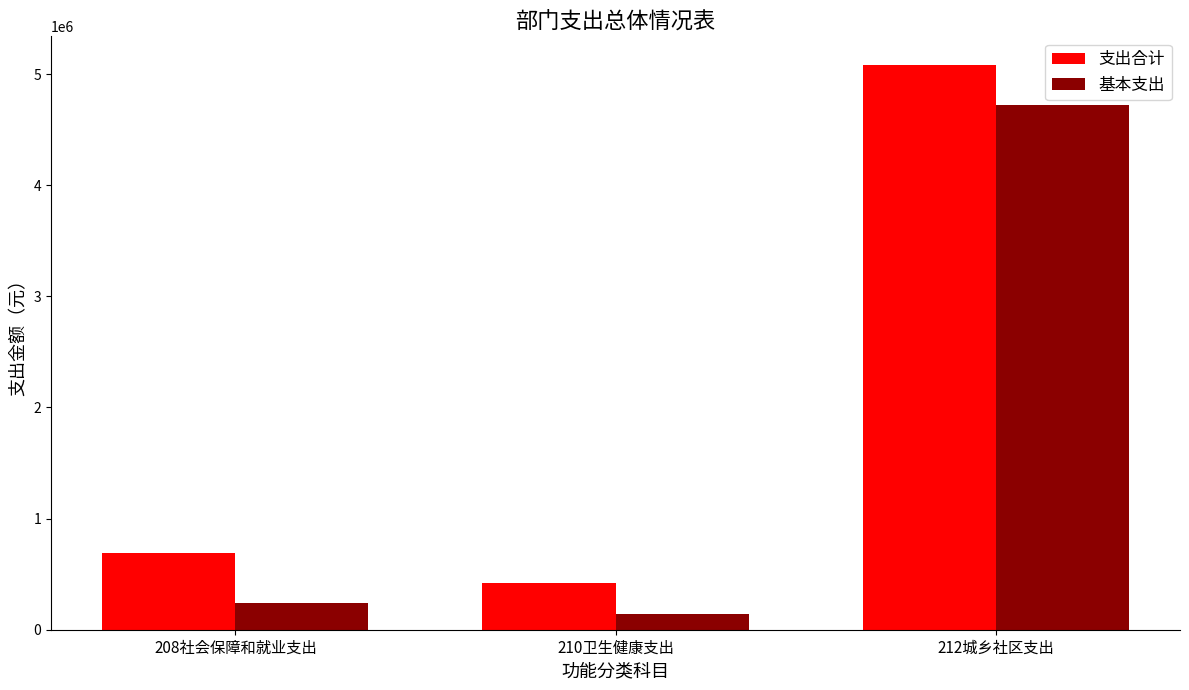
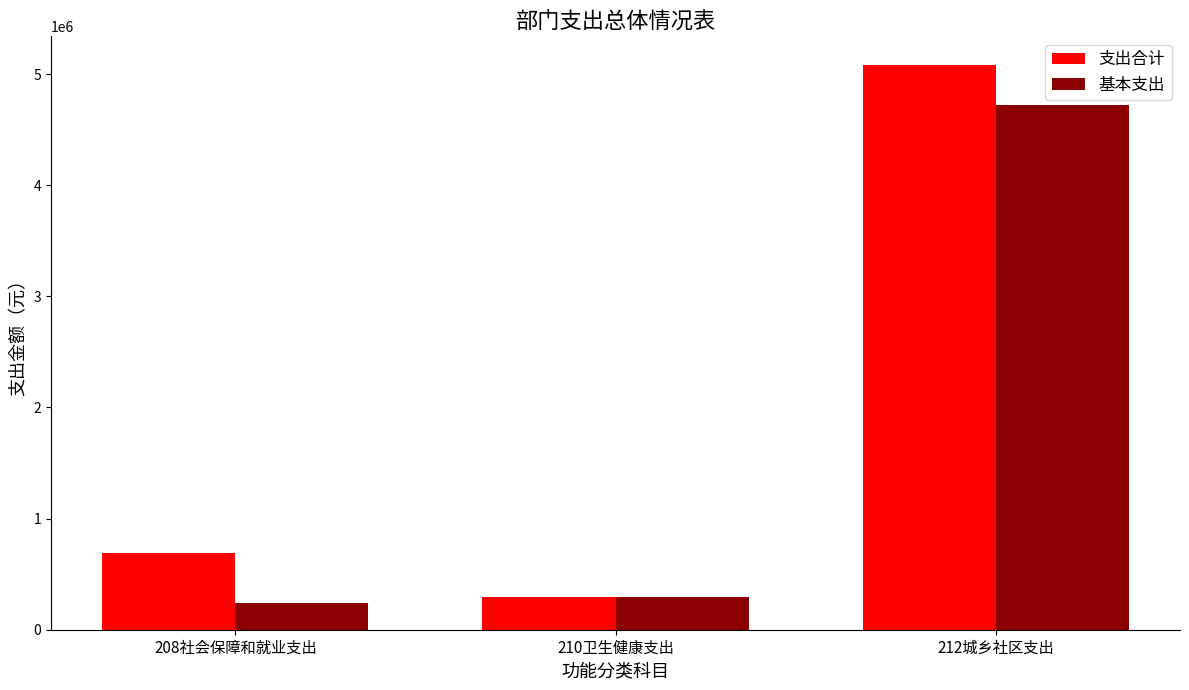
支出合计, 210卫生健康支出: 420000 -> 290000
基本支出, 210卫生健康支出: 140000 -> 290000
